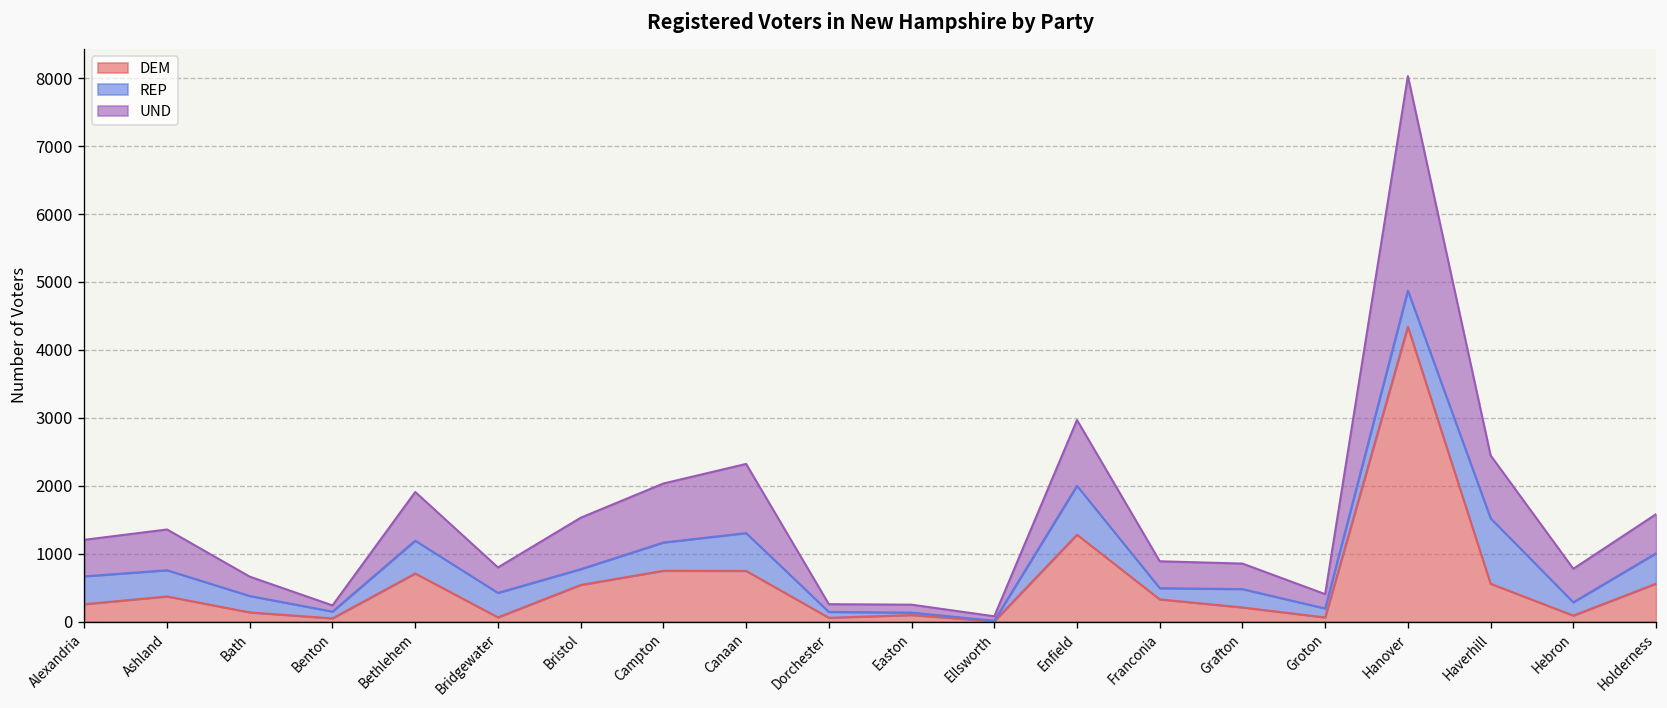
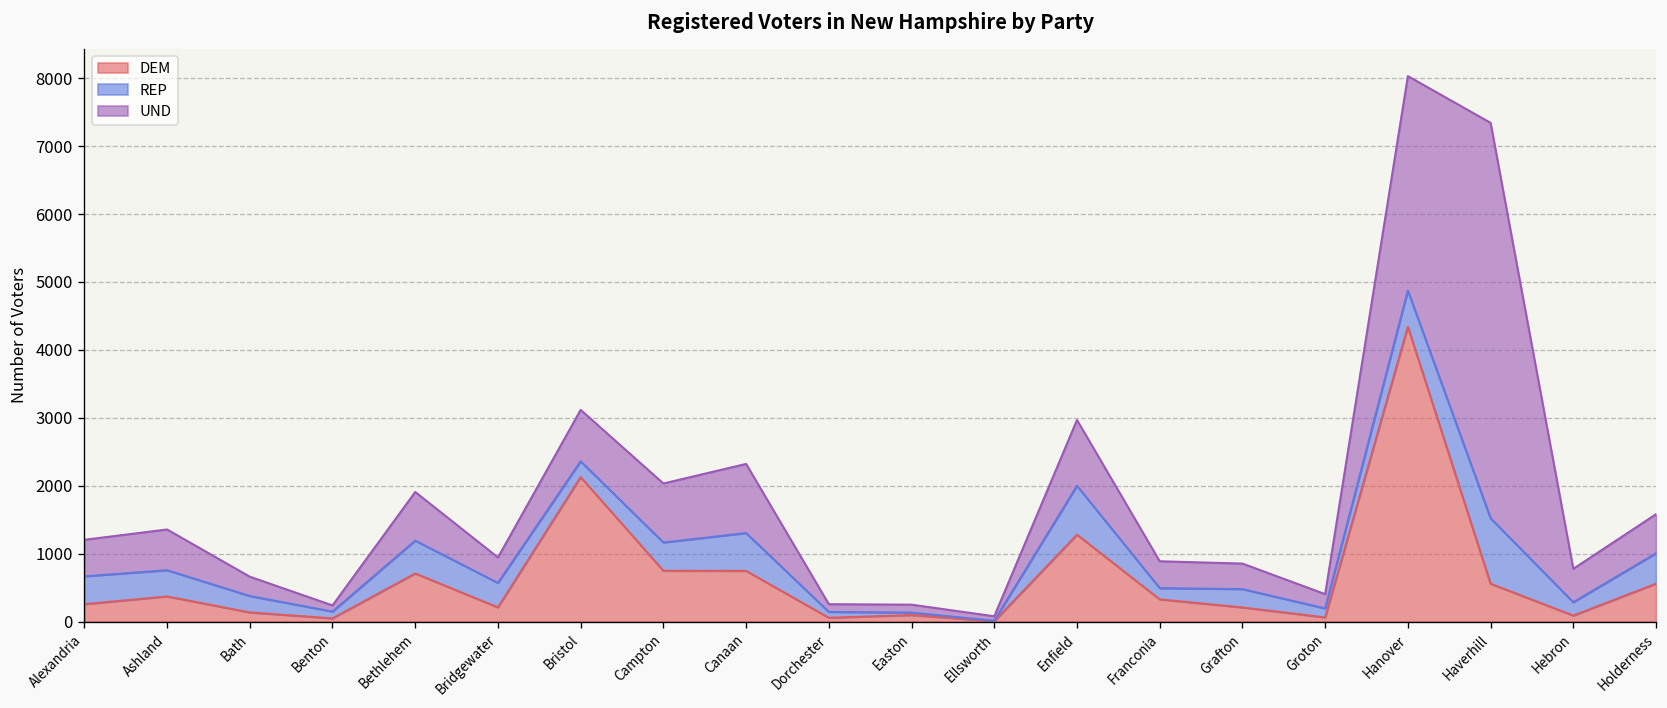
DEM, Bridgewater: 100 -> 200
DEM, Bristol: 500 -> 2100
UND, Haverhill: 900 -> 5800
